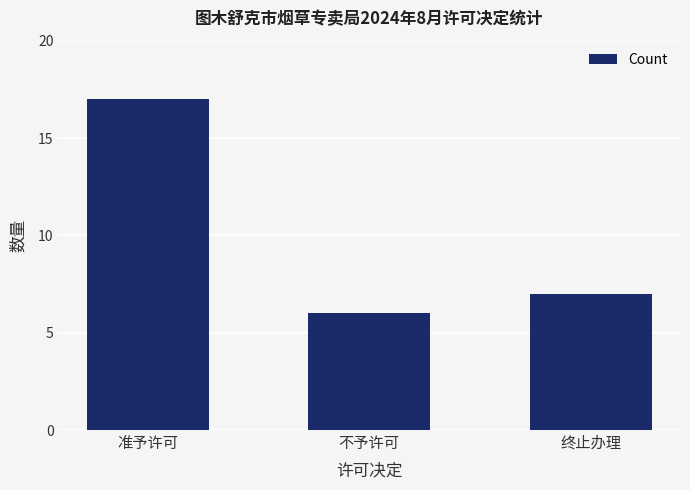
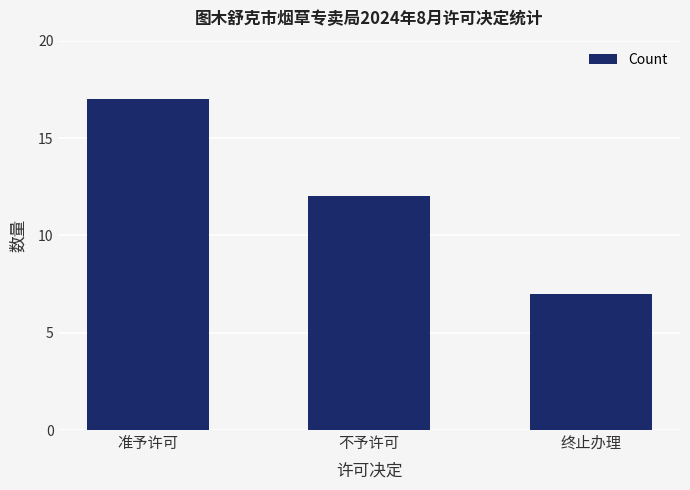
不予许可: 6 -> 12
